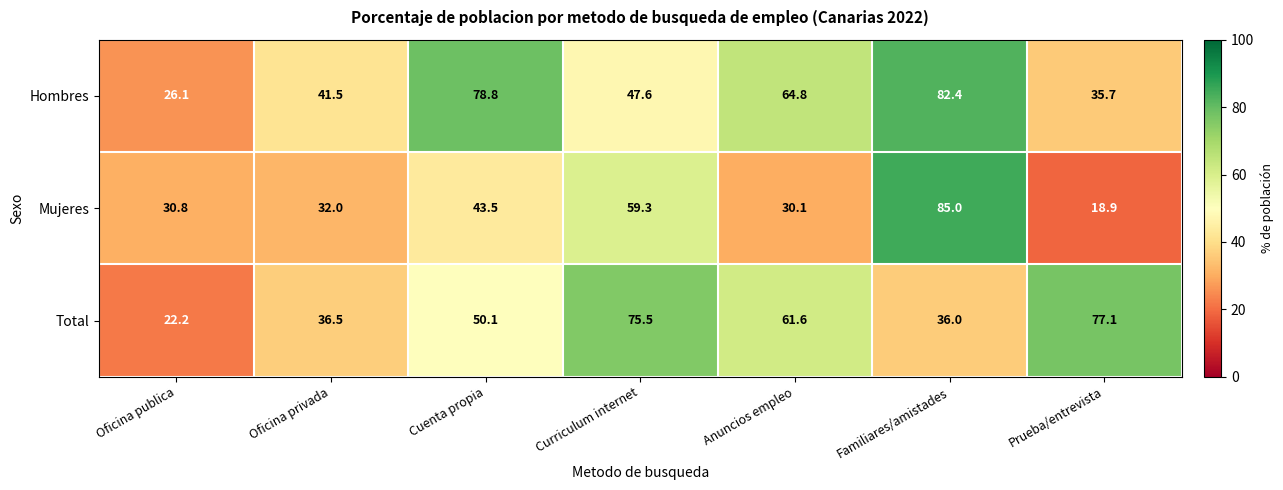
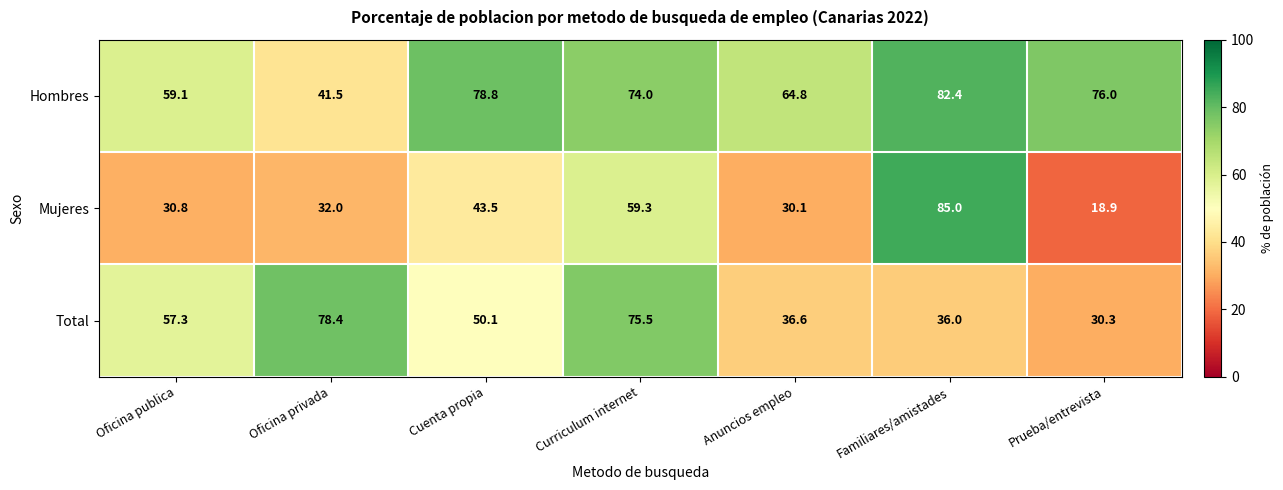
Hombres, Oficina publica: 26.1 -> 59.1
Hombres, Curriculum internet: 47.6 -> 74.0
Hombres, Prueba/entrevista: 35.7 -> 76.0
Total, Oficina publica: 22.2 -> 57.3
Total, Oficina privada: 36.5 -> 78.4
Total, Anuncios empleo: 61.6 -> 36.6
Total, Prueba/entrevista: 77.1 -> 30.3
